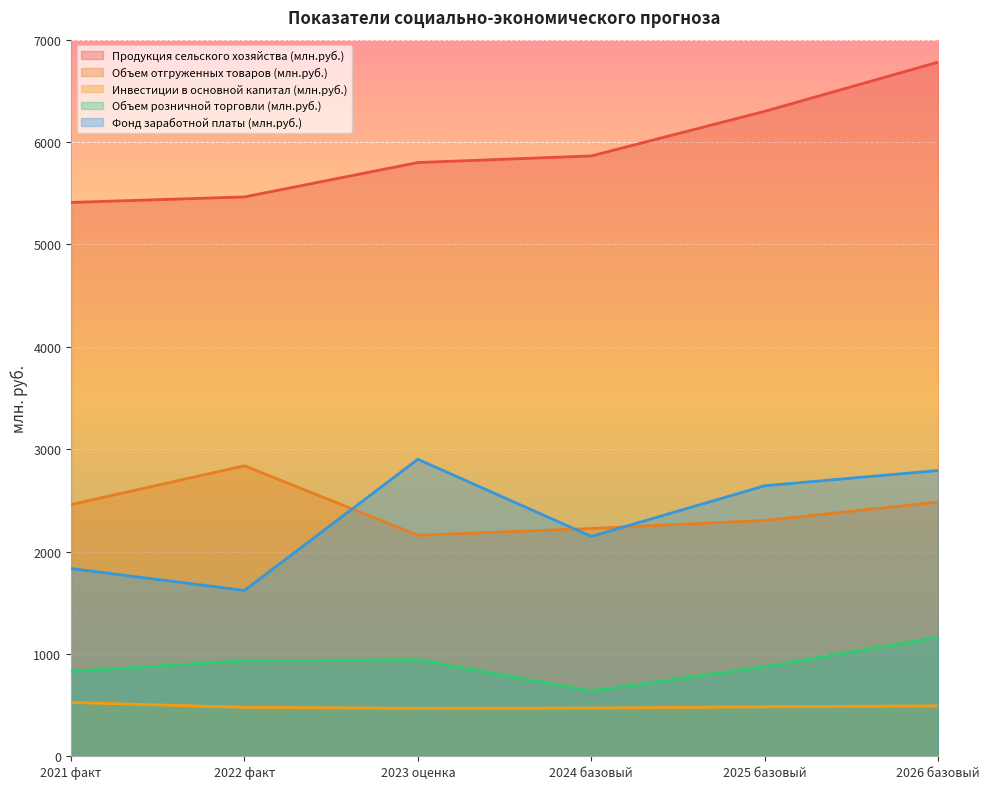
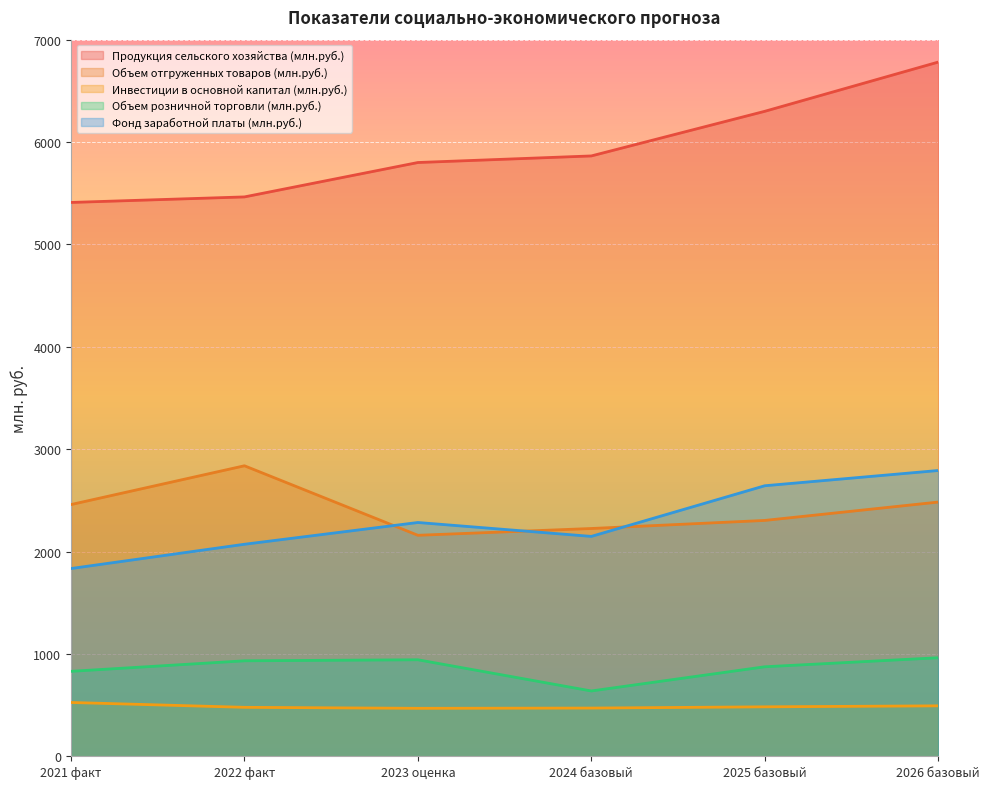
Фонд заработной платы (млн.руб.), 2022 факт: 1620 -> 2070
Фонд заработной платы (млн.руб.), 2023 оценка: 2900 -> 2280
Объем розничной торговли (млн.руб.), 2026 базовый: 1160 -> 960
